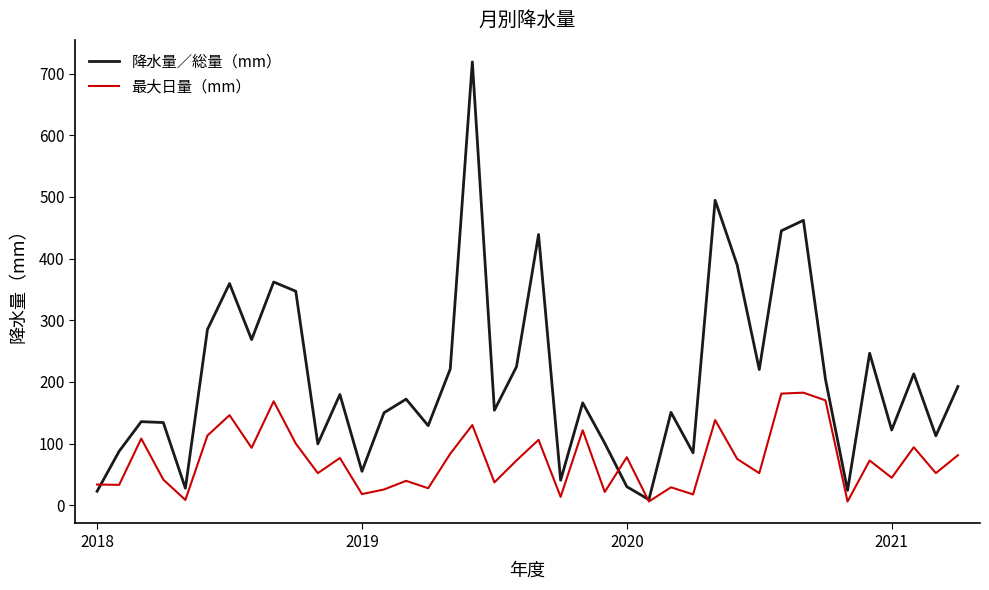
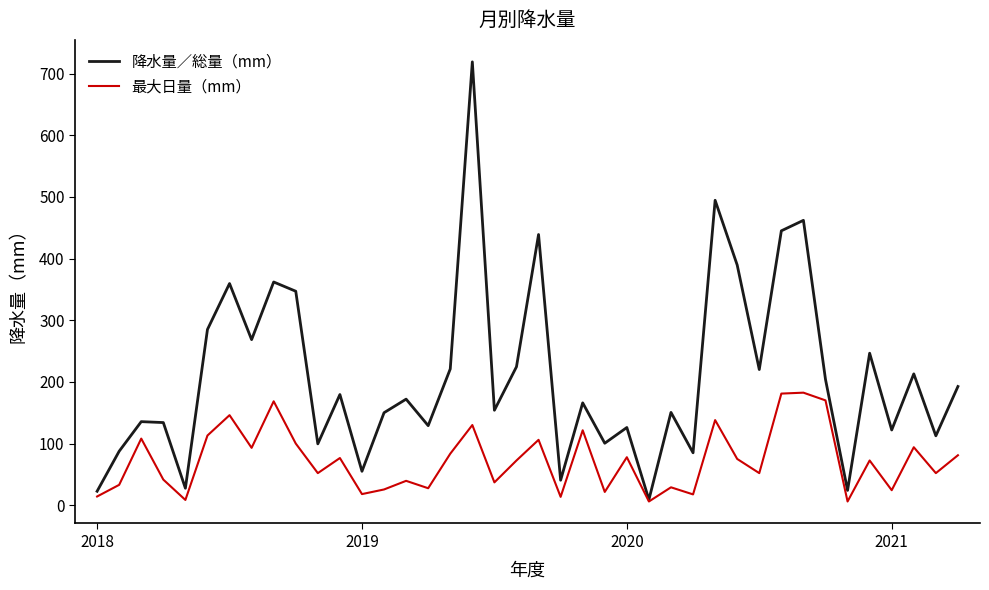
最大日量（mm）, 2018: 30 -> 10
降水量／総量（mm）, 2020: 30 -> 130
最大日量（mm）, 2021: 40 -> 20
